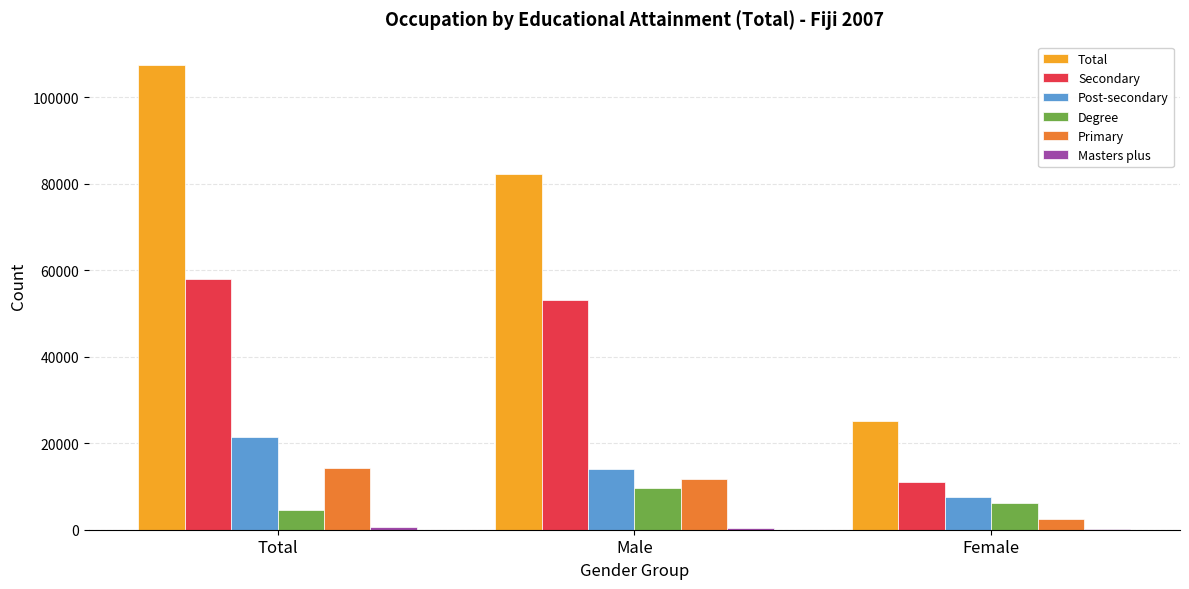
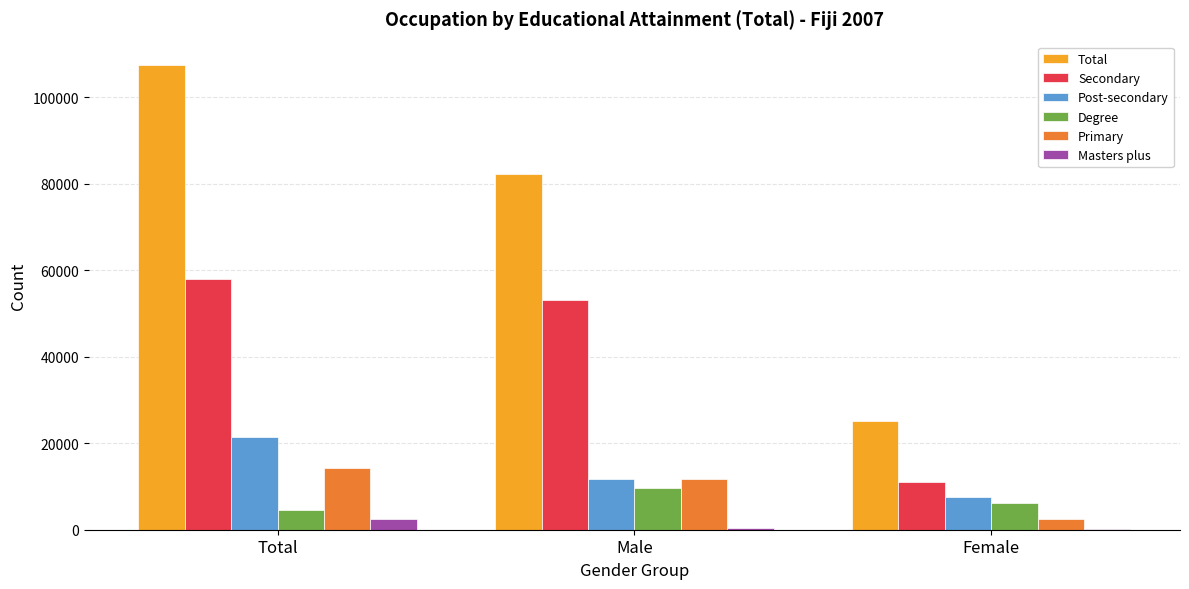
Masters plus, Total: 1000 -> 2000
Post-secondary, Male: 14000 -> 12000
